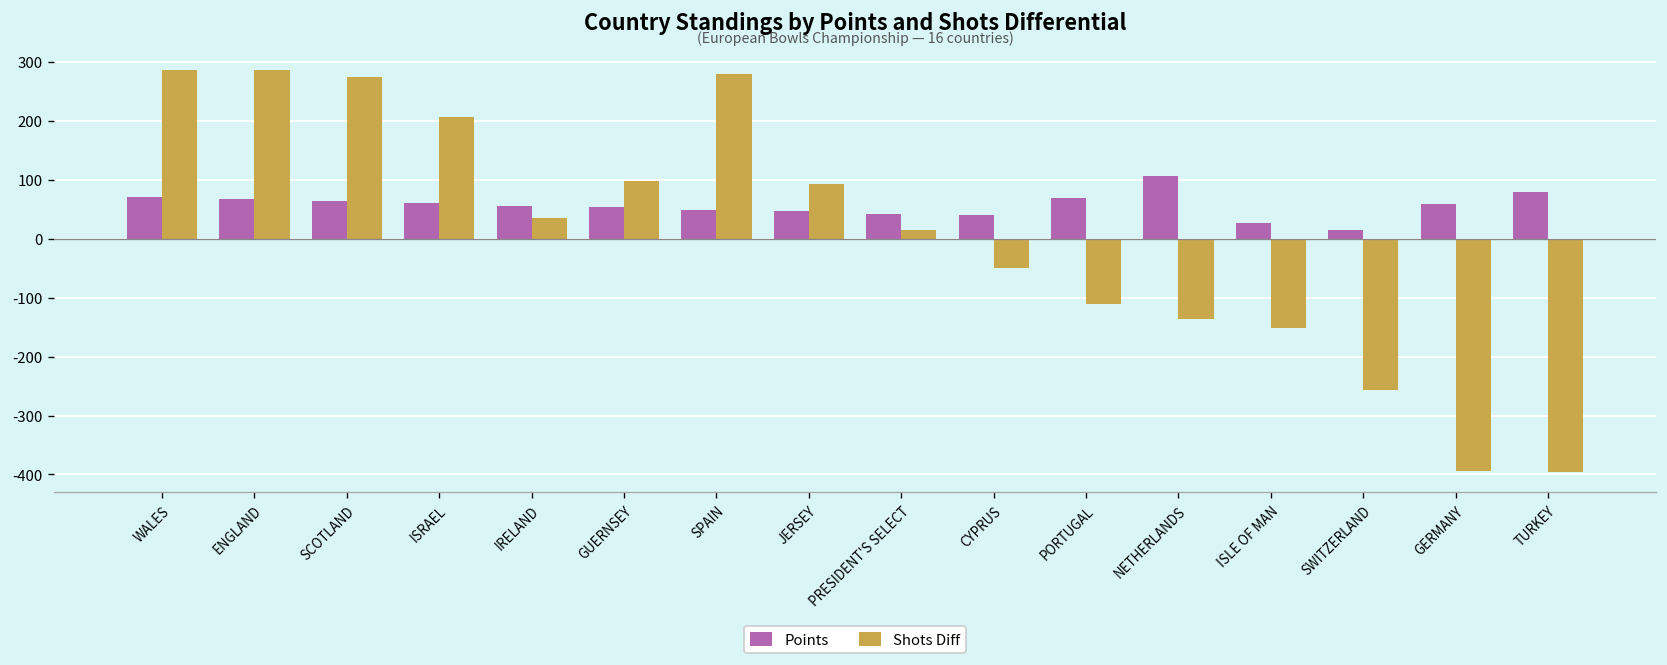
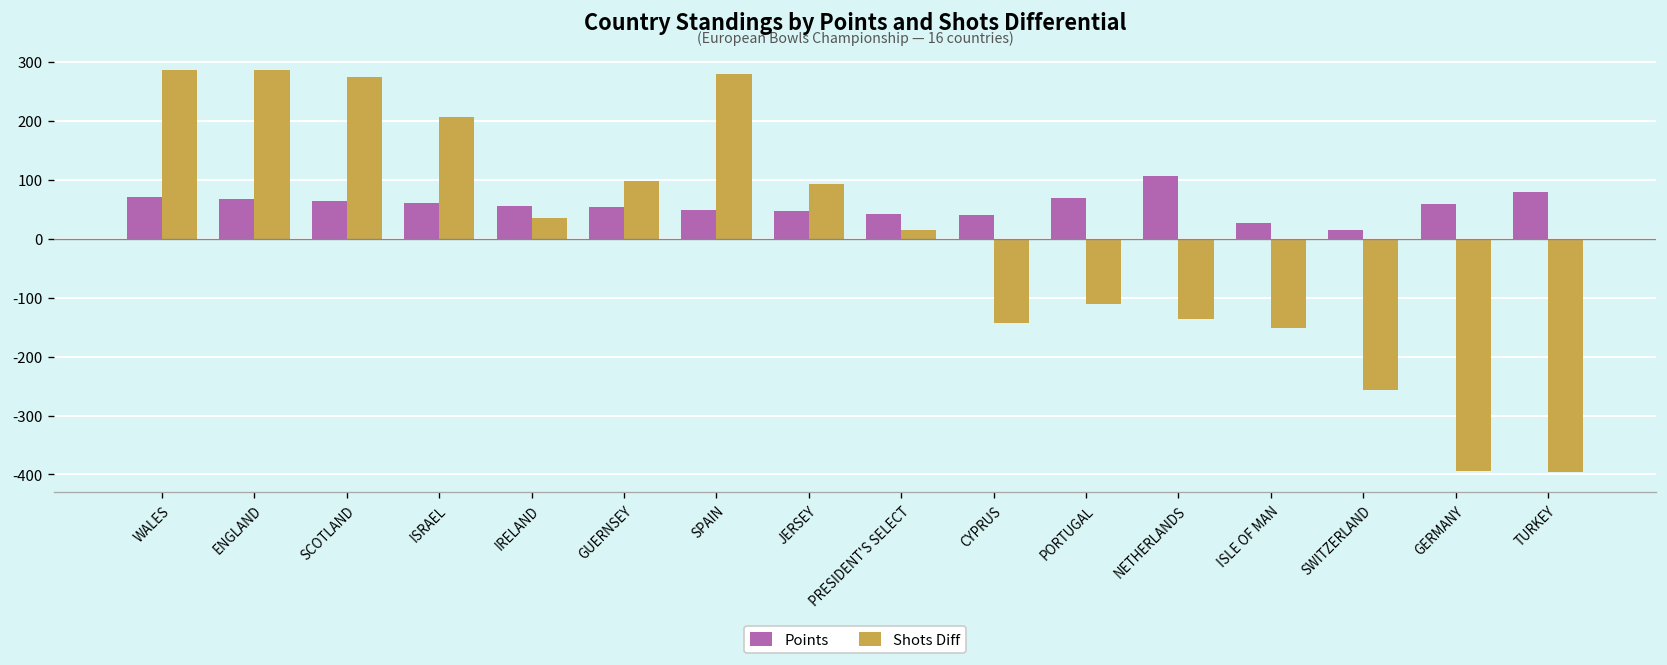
Shots Diff, CYPRUS: -50 -> -140
